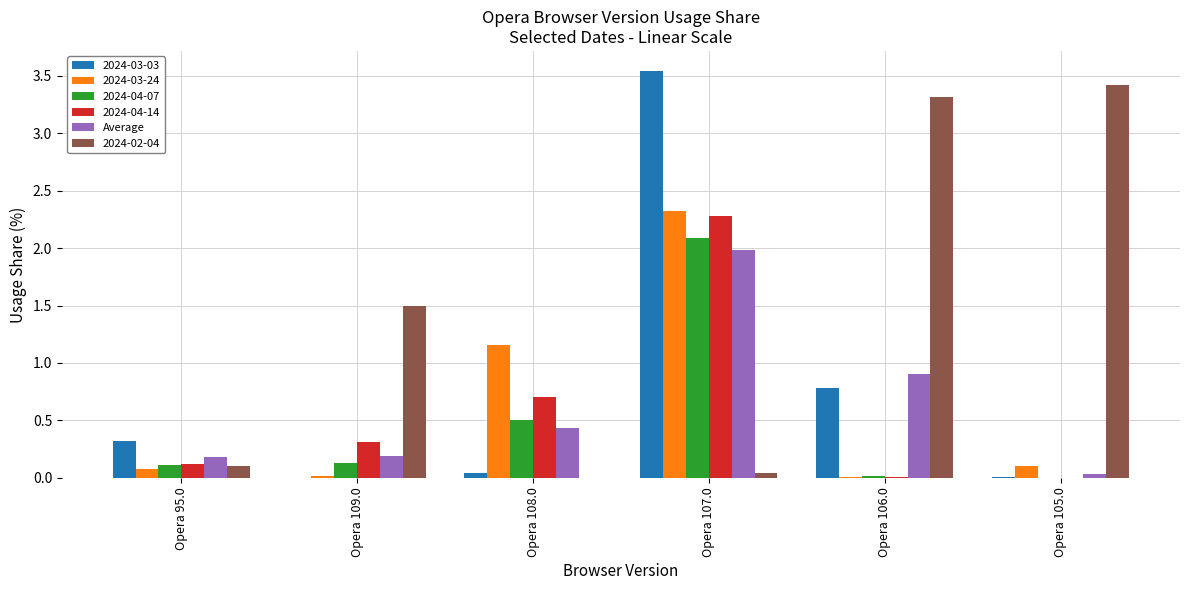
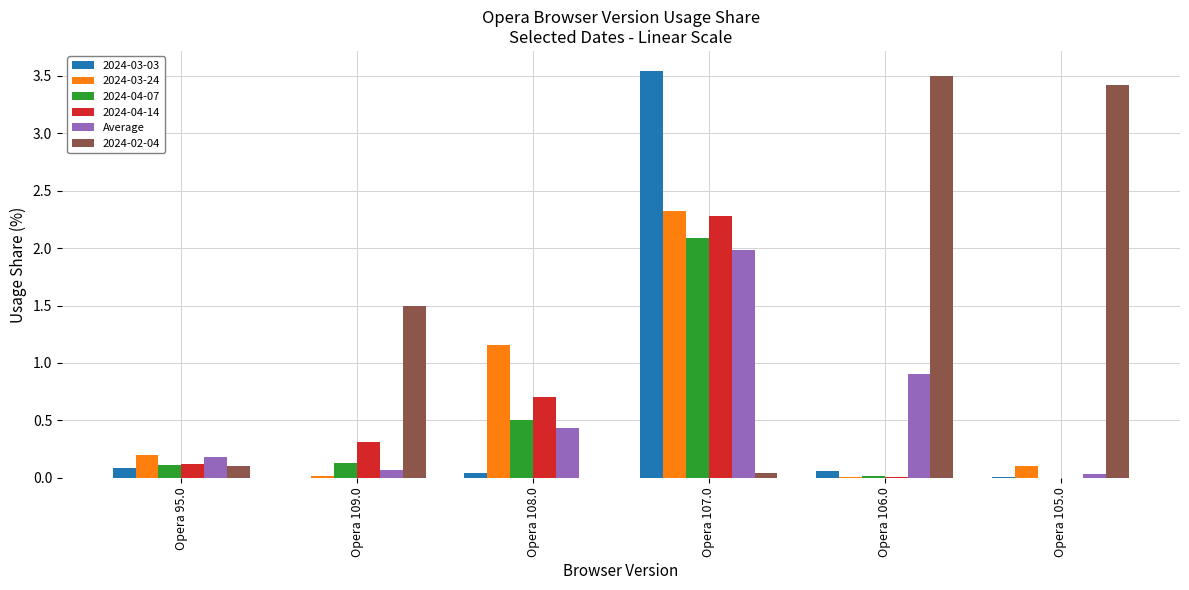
2024-03-03, Opera 95.0: 0.32 -> 0.09
2024-03-24, Opera 95.0: 0.08 -> 0.20
Average, Opera 109.0: 0.19 -> 0.07
2024-03-03, Opera 106.0: 0.78 -> 0.06
2024-02-04, Opera 106.0: 3.32 -> 3.50
